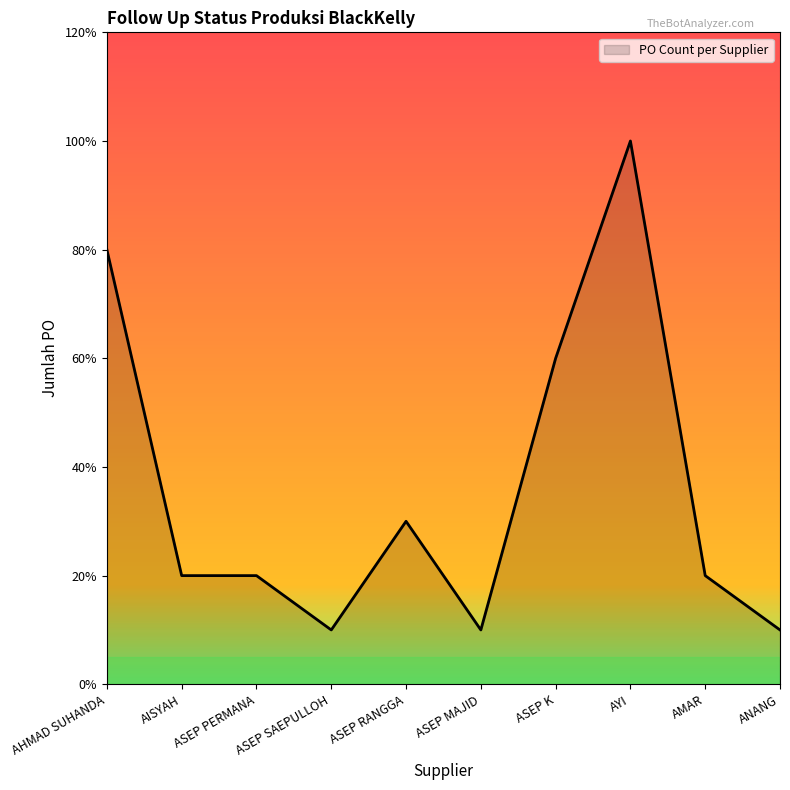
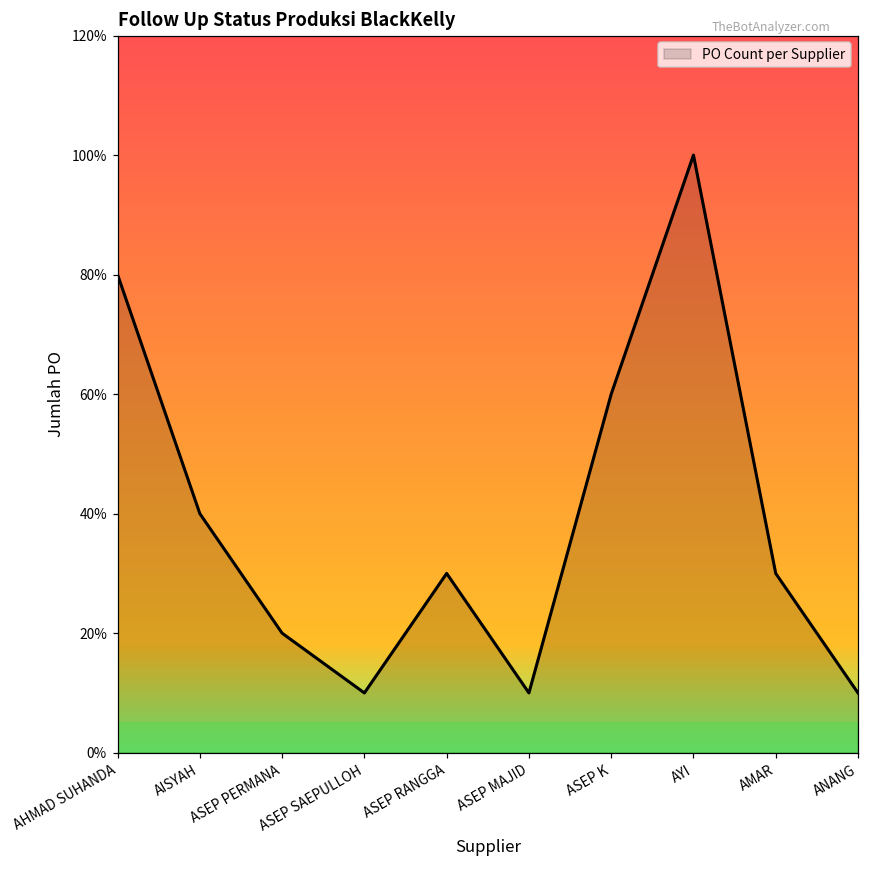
AISYAH: 20% -> 40%
AMAR: 20% -> 30%
